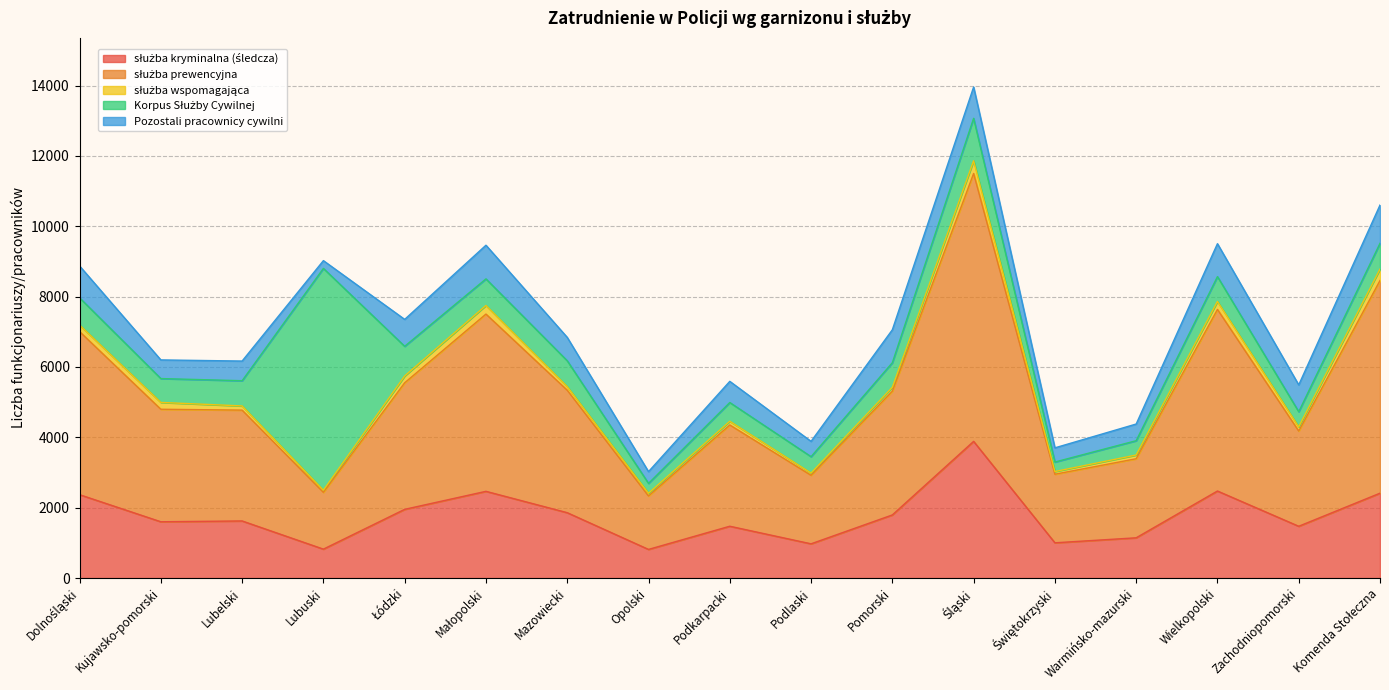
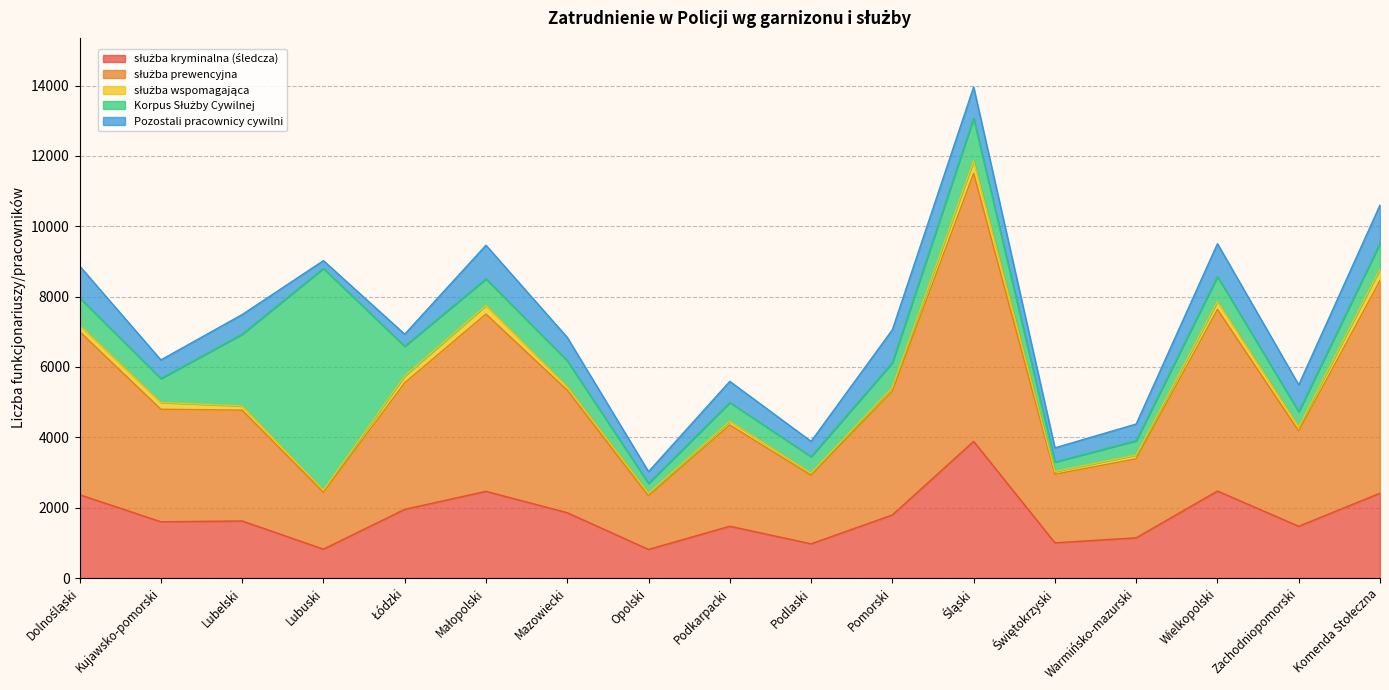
Korpus Służby Cywilnej, Lubelski: 700 -> 2000
Pozostali pracownicy cywilni, Łódzki: 800 -> 300
